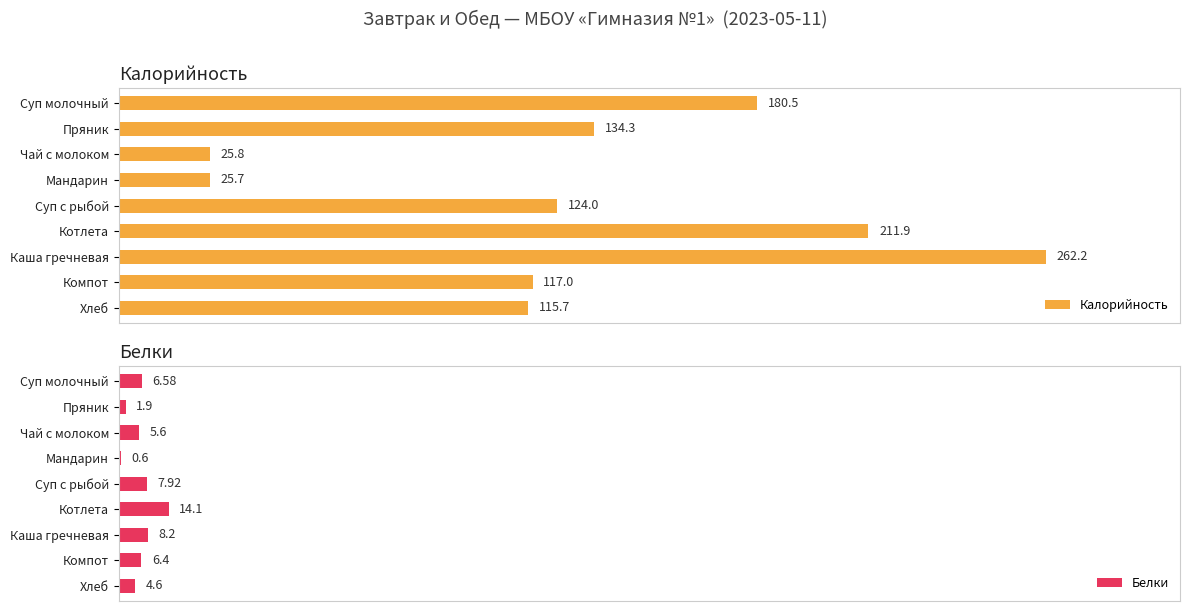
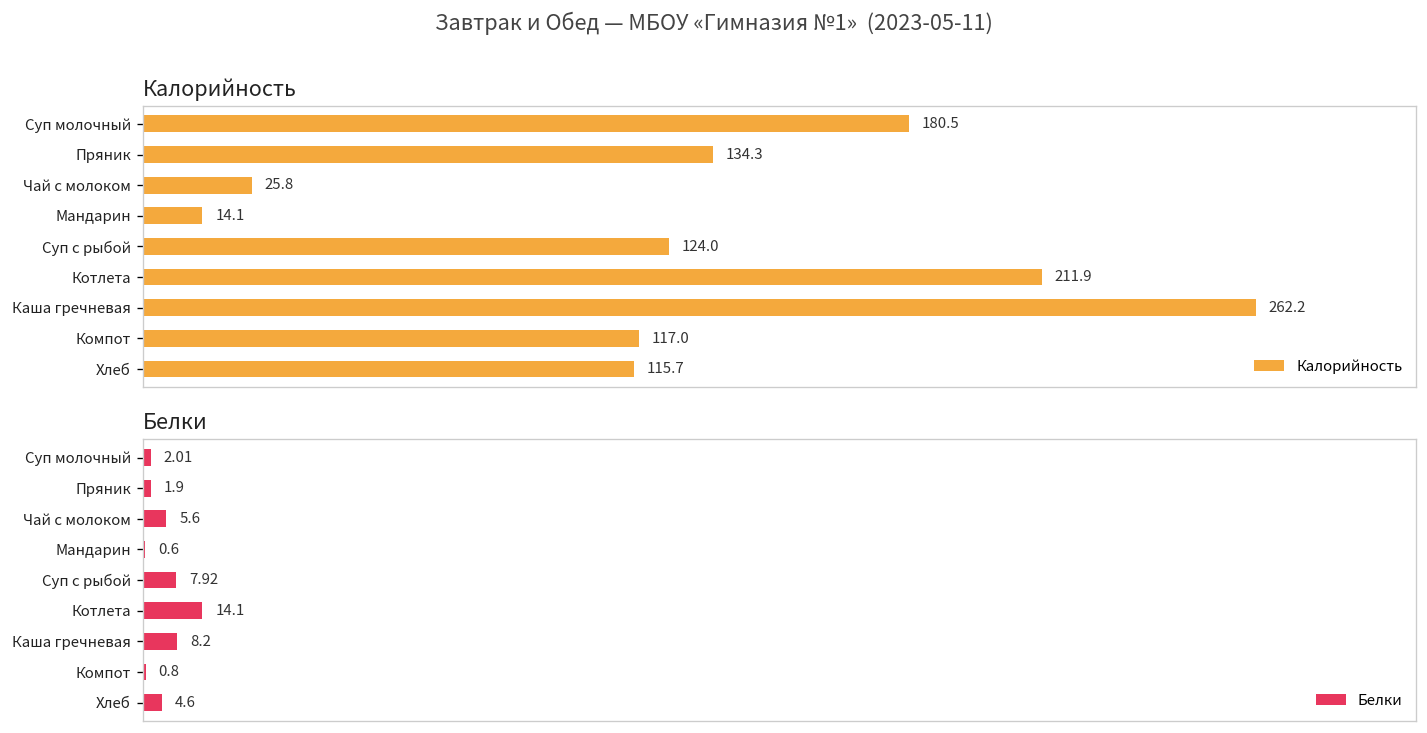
Калорийность, Мандарин: 25.7 -> 14.1
Белки, Суп молочный: 6.58 -> 2.01
Белки, Компот: 6.4 -> 0.8
